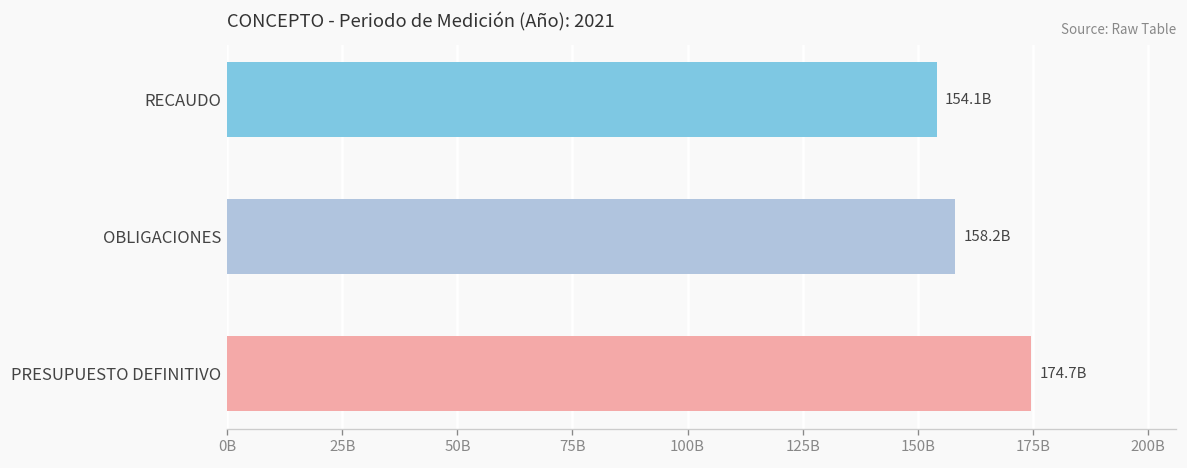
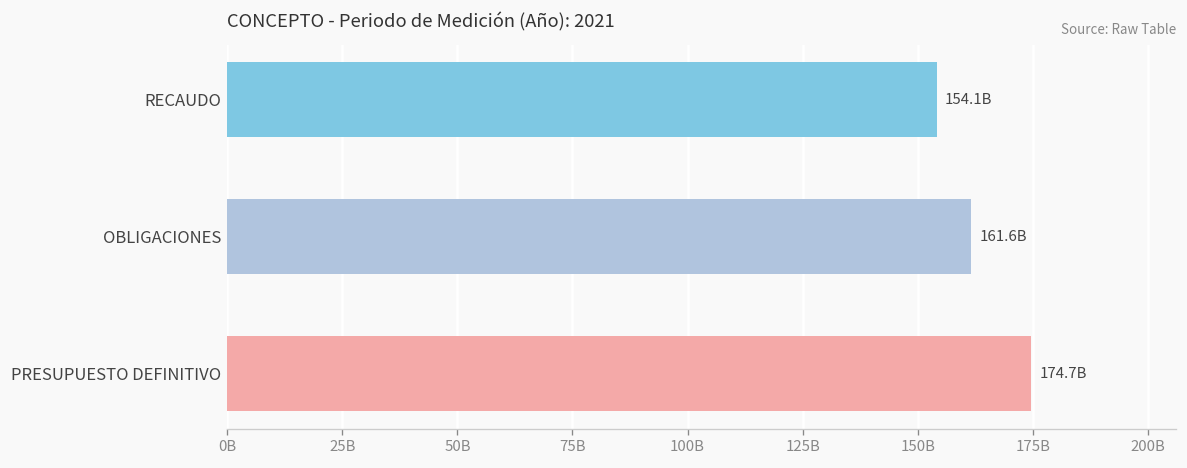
OBLIGACIONES: 158.2B -> 161.6B
